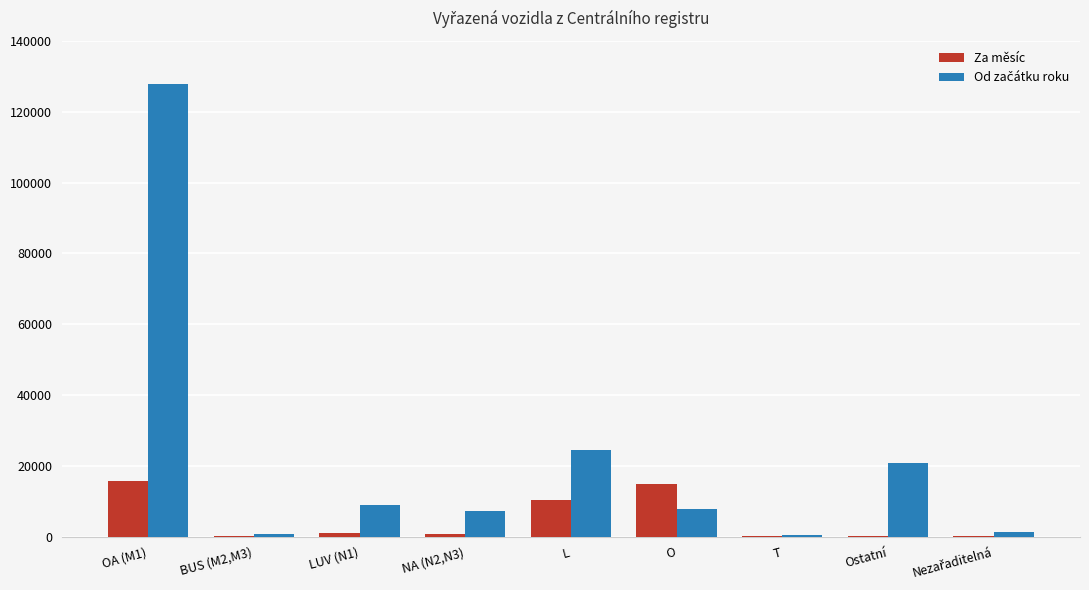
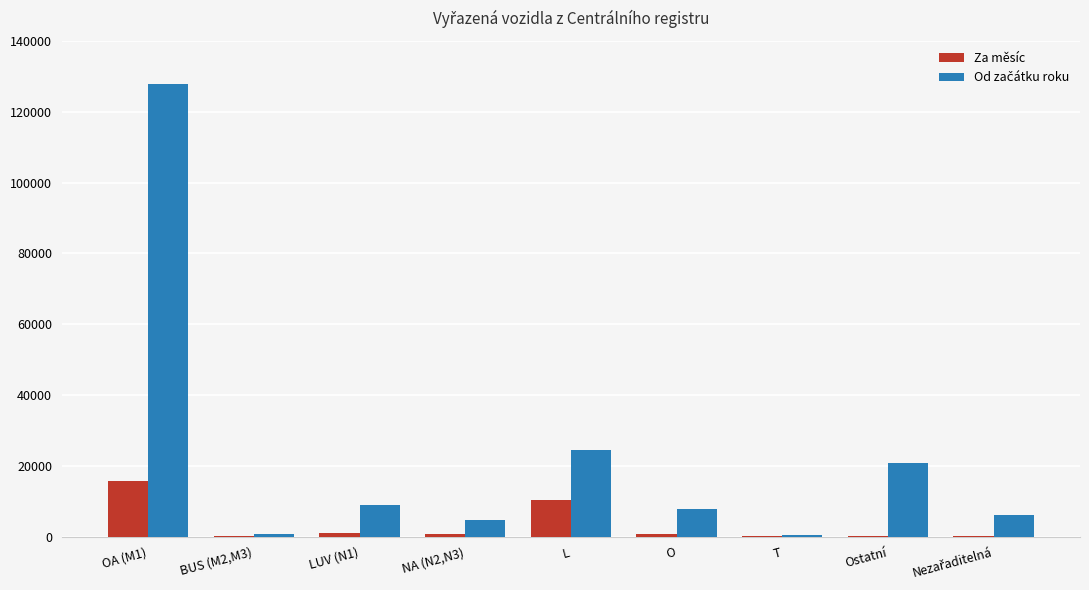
Od začátku roku, NA (N2,N3): 7000 -> 5000
Za měsíc, O: 15000 -> 1000
Od začátku roku, Nezařaditelná: 1000 -> 6000
